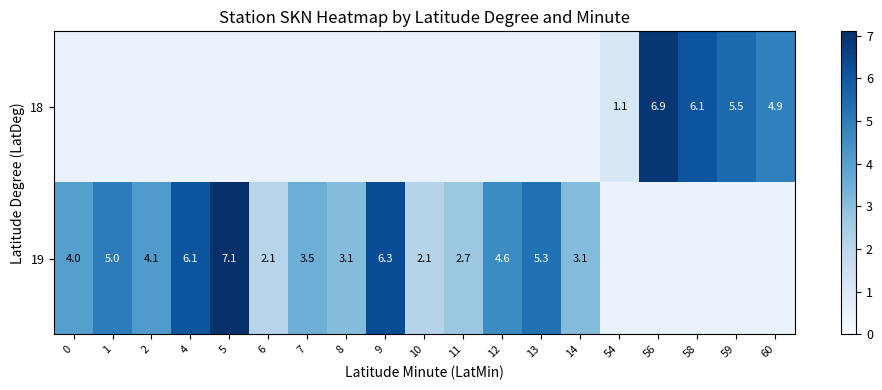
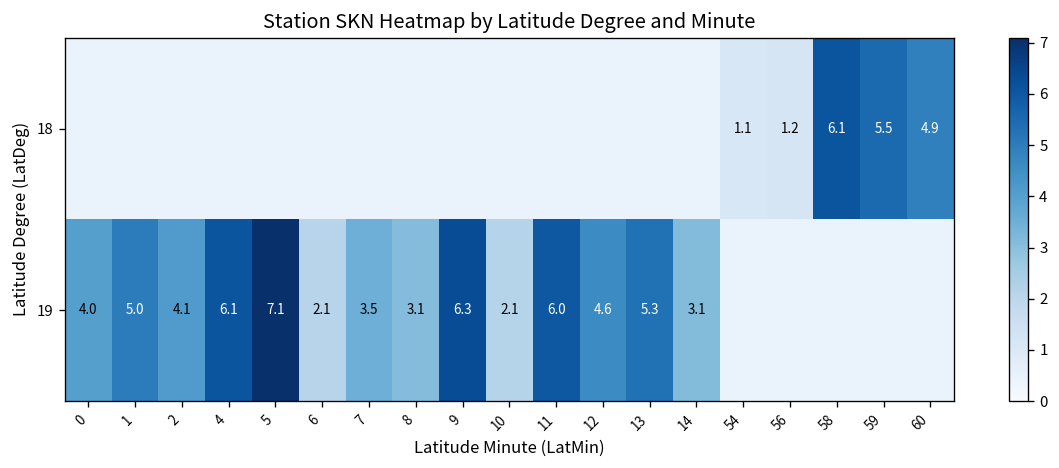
18, 56: 6.9 -> 1.2
19, 11: 2.7 -> 6.0
